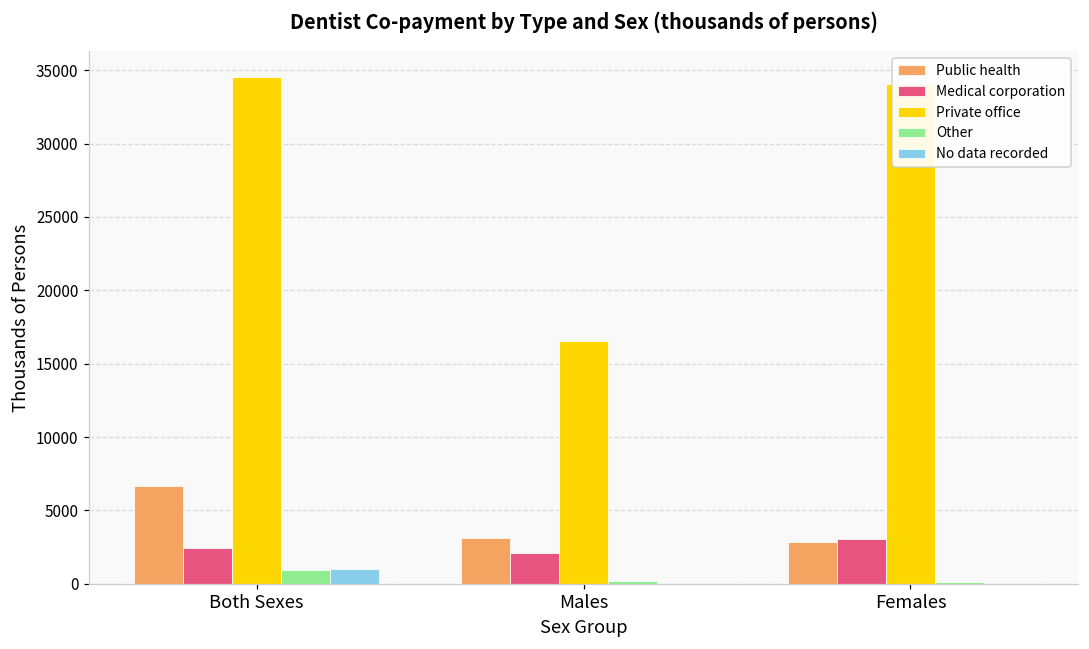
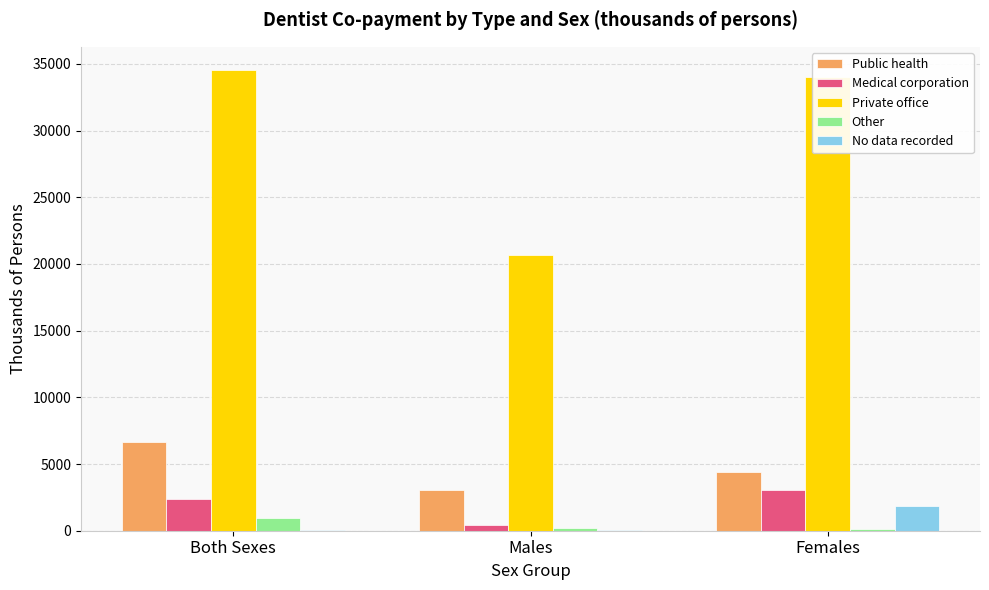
No data recorded, Both Sexes: 1000 -> 100
Medical corporation, Males: 2100 -> 400
Private office, Males: 16600 -> 20700
Public health, Females: 2800 -> 4400
No data recorded, Females: 0 -> 1900
